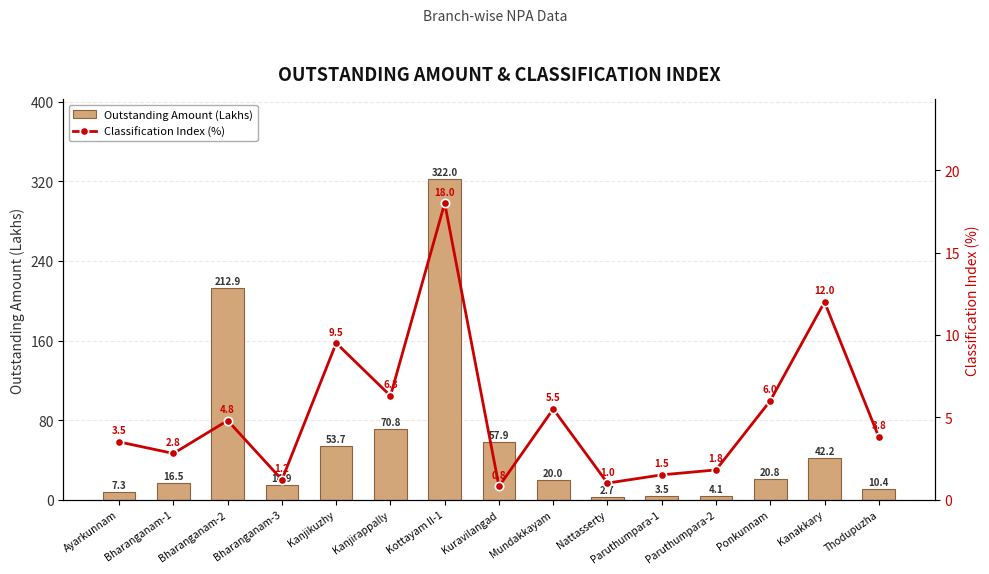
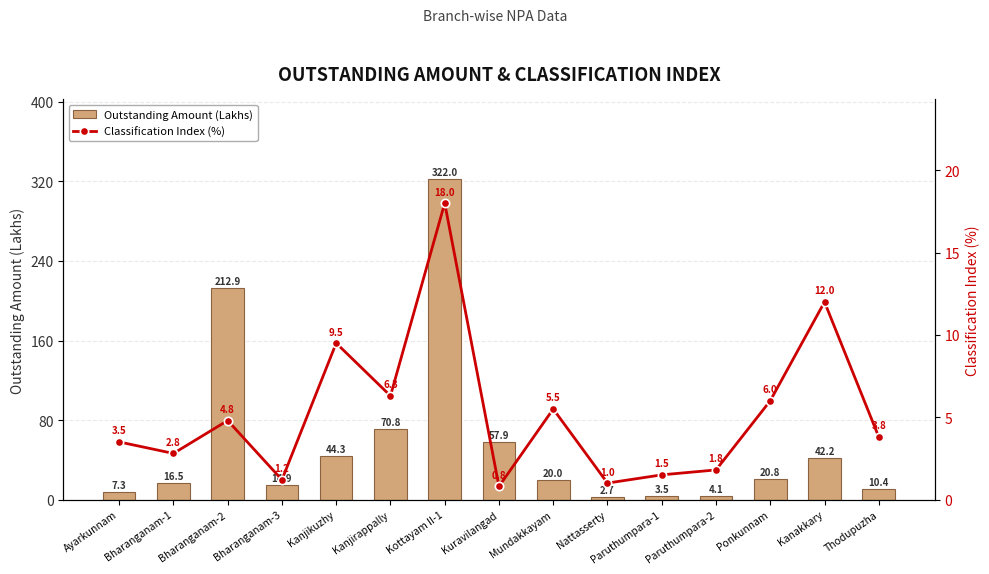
Outstanding Amount (Lakhs), Kanjikuzhy: 53.7 -> 44.3
